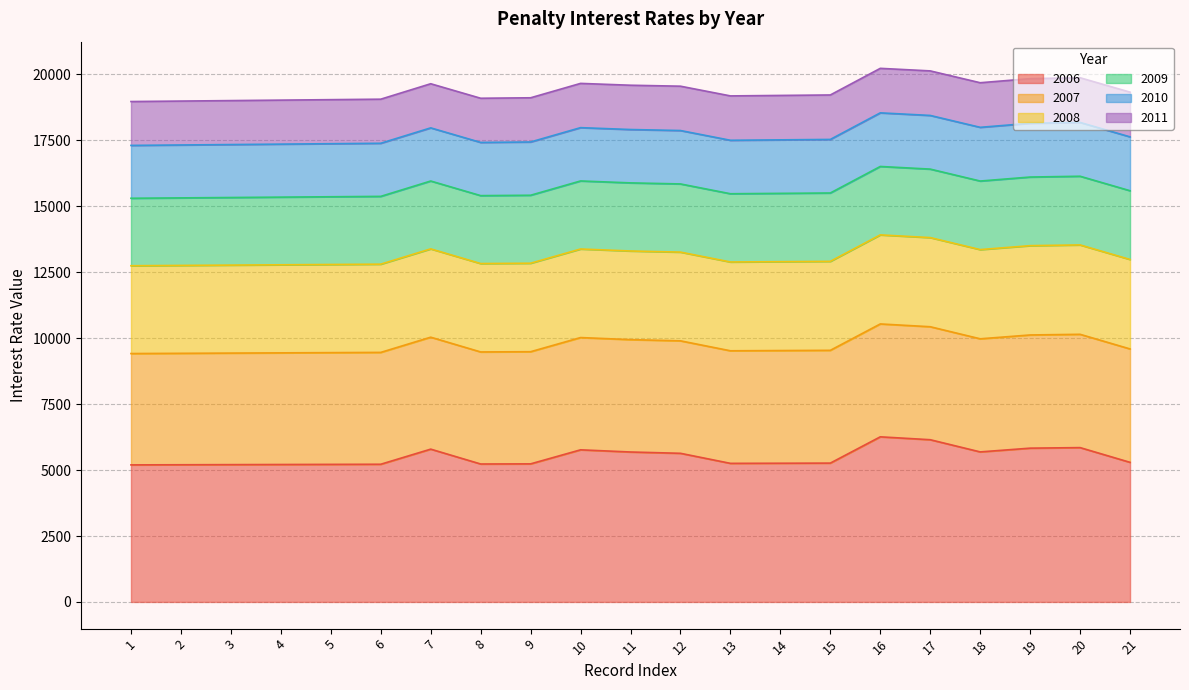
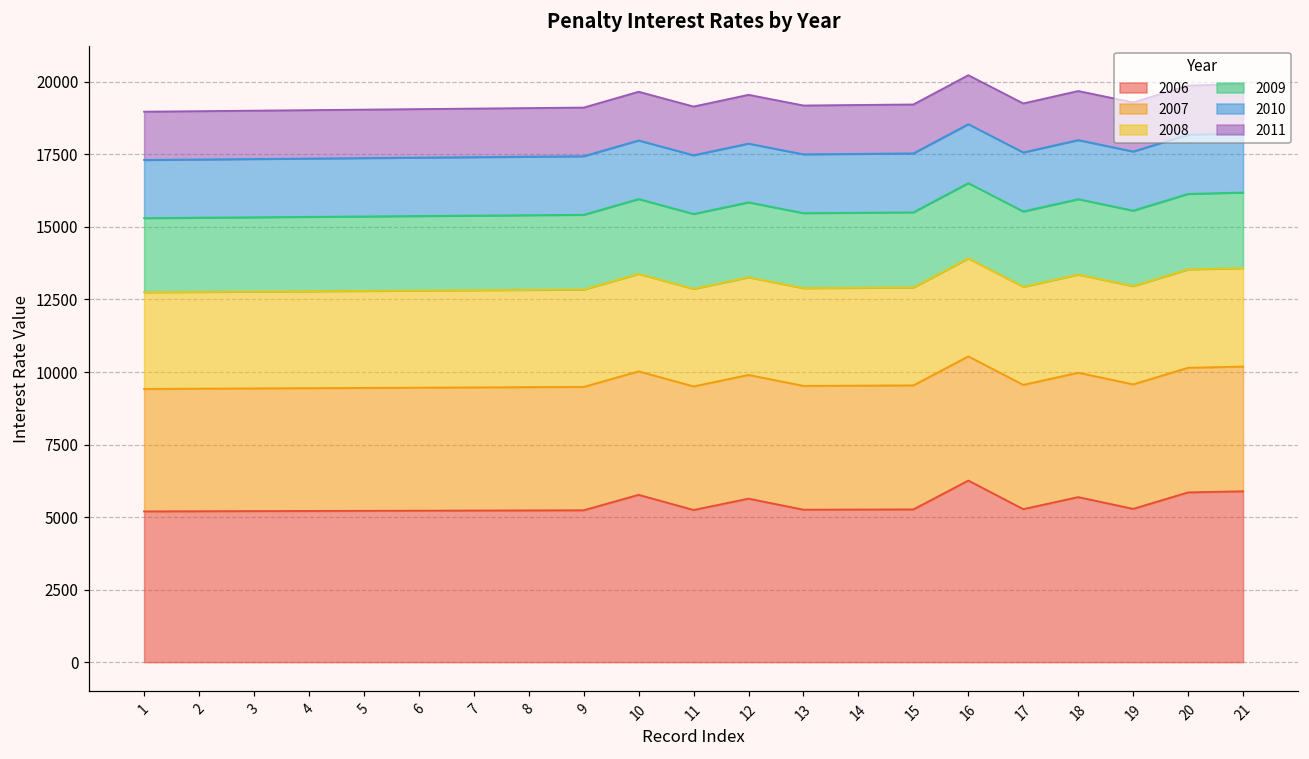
2006, 7: 5800 -> 5200
2006, 11: 5700 -> 5200
2006, 17: 6200 -> 5300
2006, 19: 5800 -> 5300
2006, 21: 5300 -> 5900
